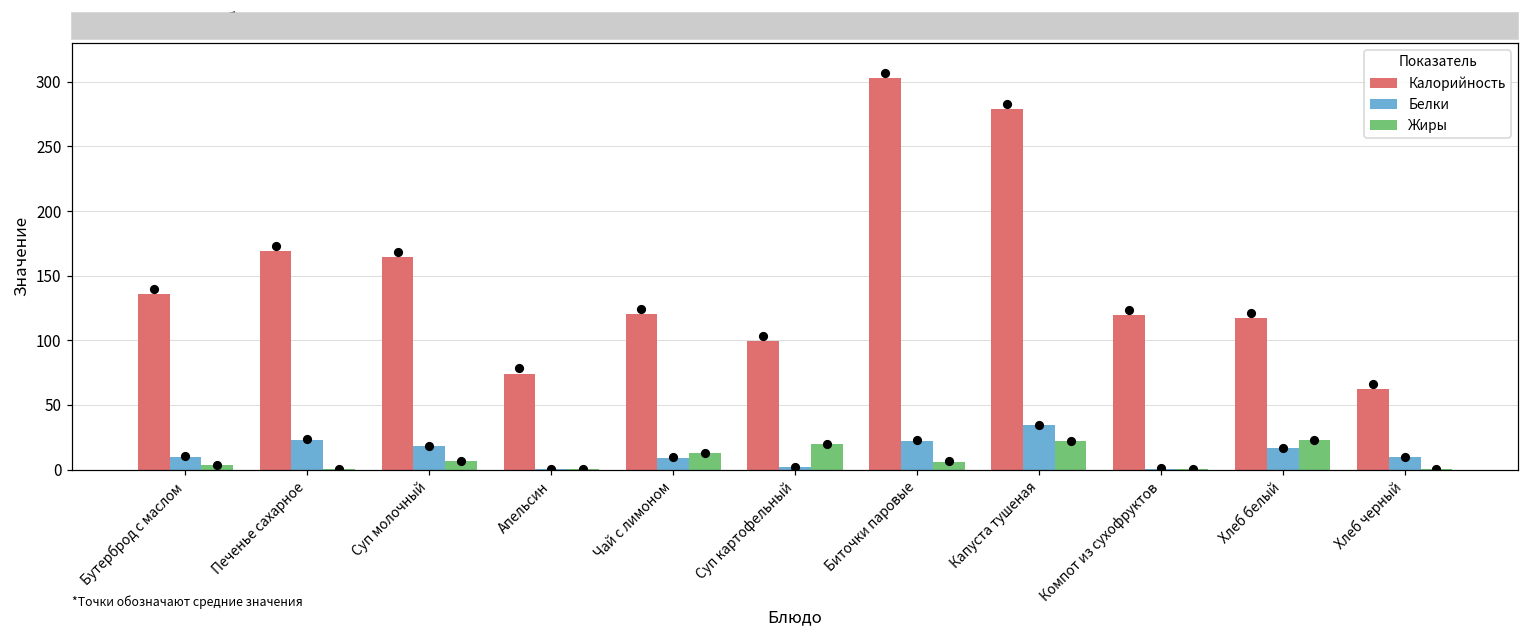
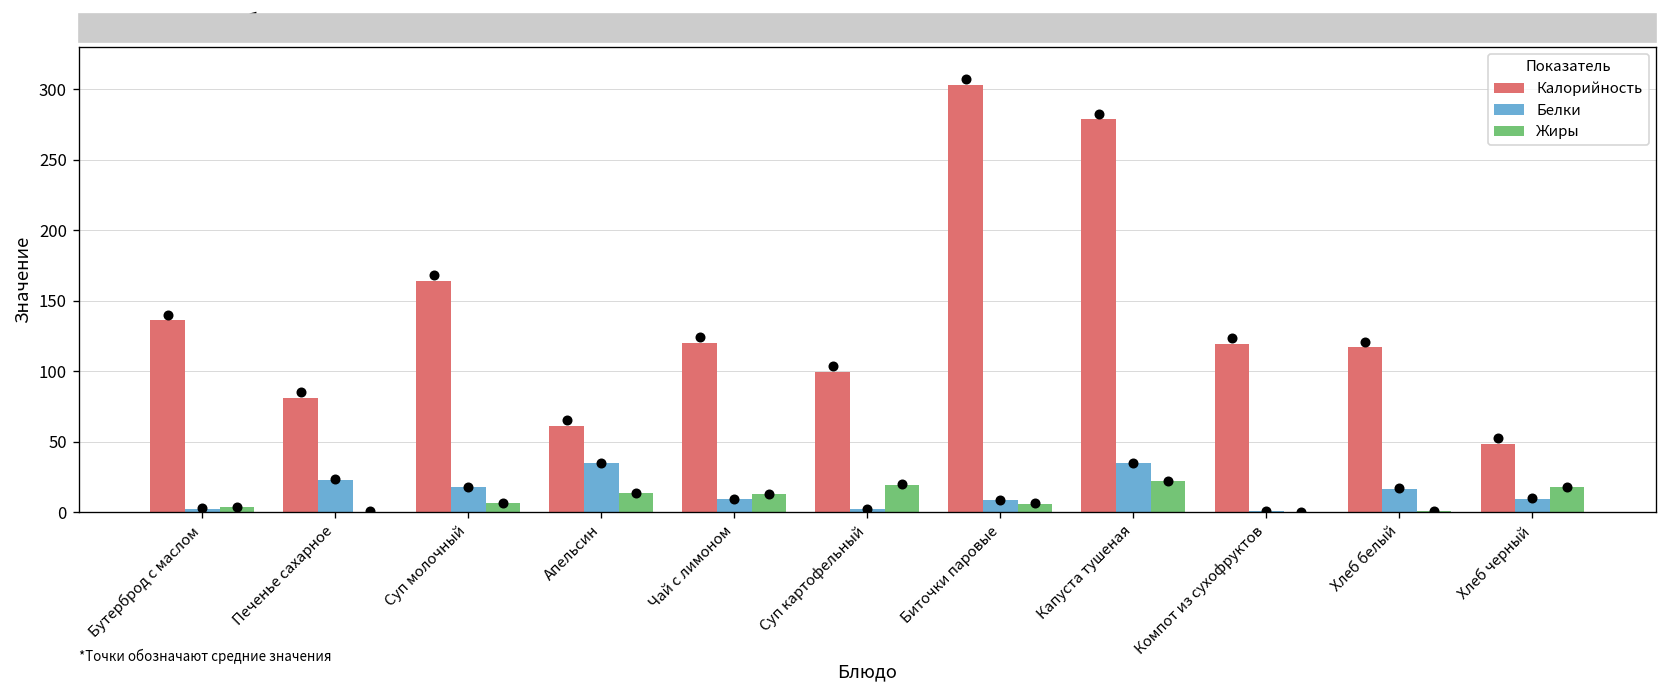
Белки, Бутерброд с маслом: 10 -> 2
Калорийность, Печенье сахарное: 169 -> 81
Калорийность, Апельсин: 74 -> 61
Белки, Апельсин: 1 -> 35
Жиры, Апельсин: 0 -> 13
Белки, Биточки паровые: 22 -> 9
Жиры, Хлеб белый: 23 -> 1
Калорийность, Хлеб черный: 62 -> 49
Жиры, Хлеб черный: 0 -> 18
